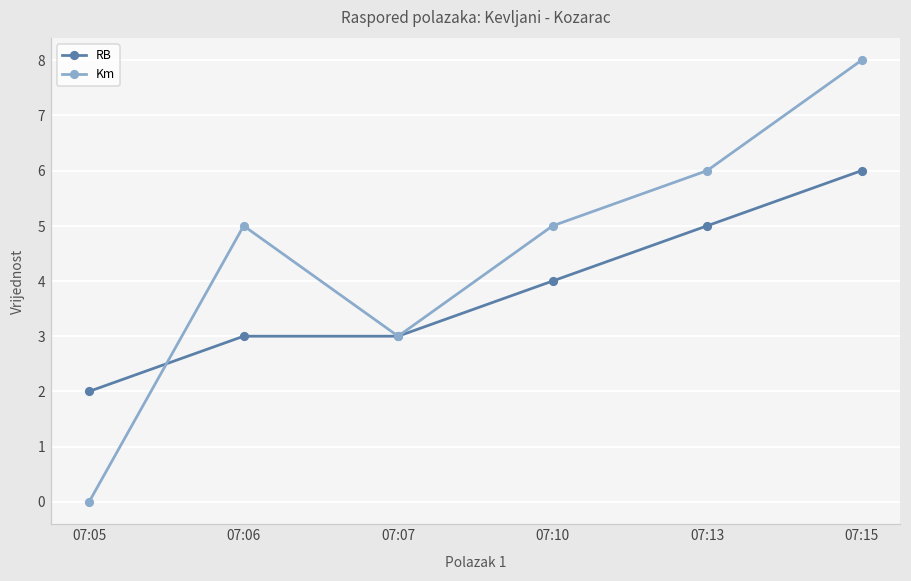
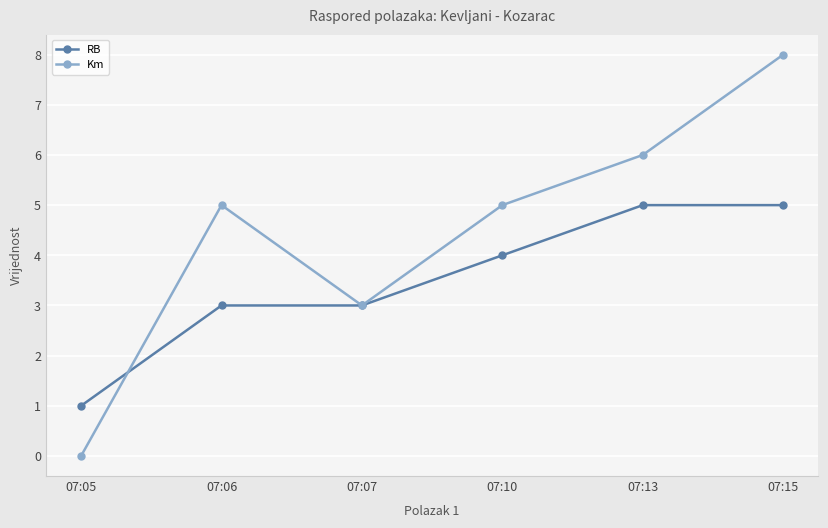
RB, 07:05: 2 -> 1
RB, 07:15: 6 -> 5
